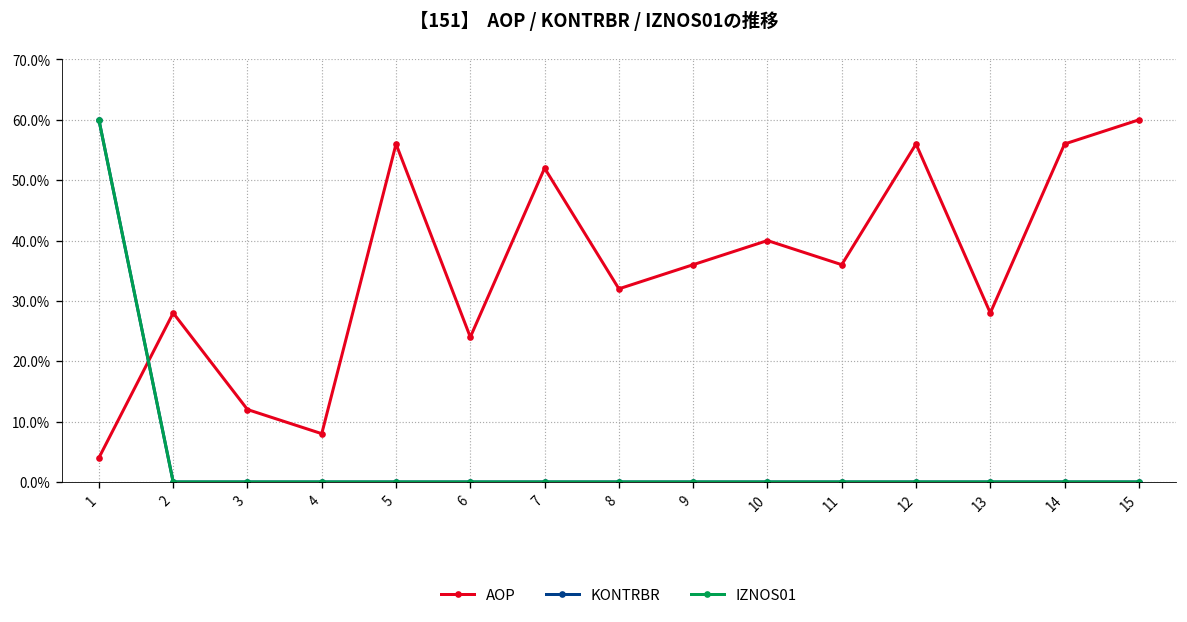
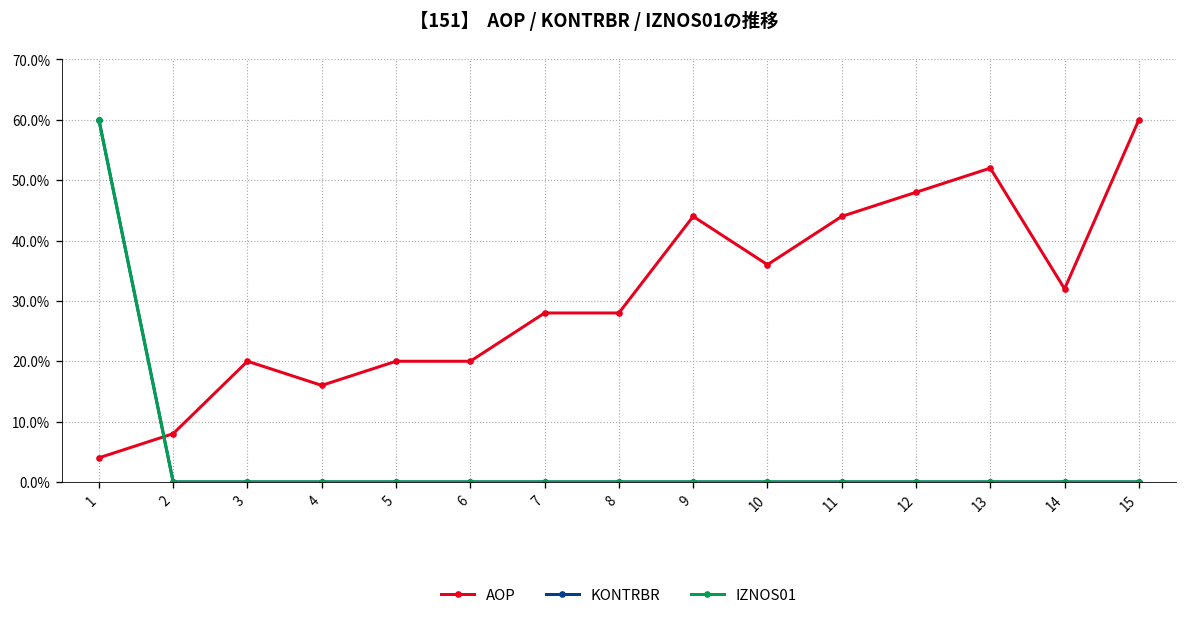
AOP, 2: 28% -> 8%
AOP, 3: 12% -> 20%
AOP, 4: 8% -> 16%
AOP, 5: 56% -> 20%
AOP, 6: 24% -> 20%
AOP, 7: 52% -> 28%
AOP, 8: 32% -> 28%
AOP, 9: 36% -> 44%
AOP, 10: 40% -> 36%
AOP, 11: 36% -> 44%
AOP, 12: 56% -> 48%
AOP, 13: 28% -> 52%
AOP, 14: 56% -> 32%
